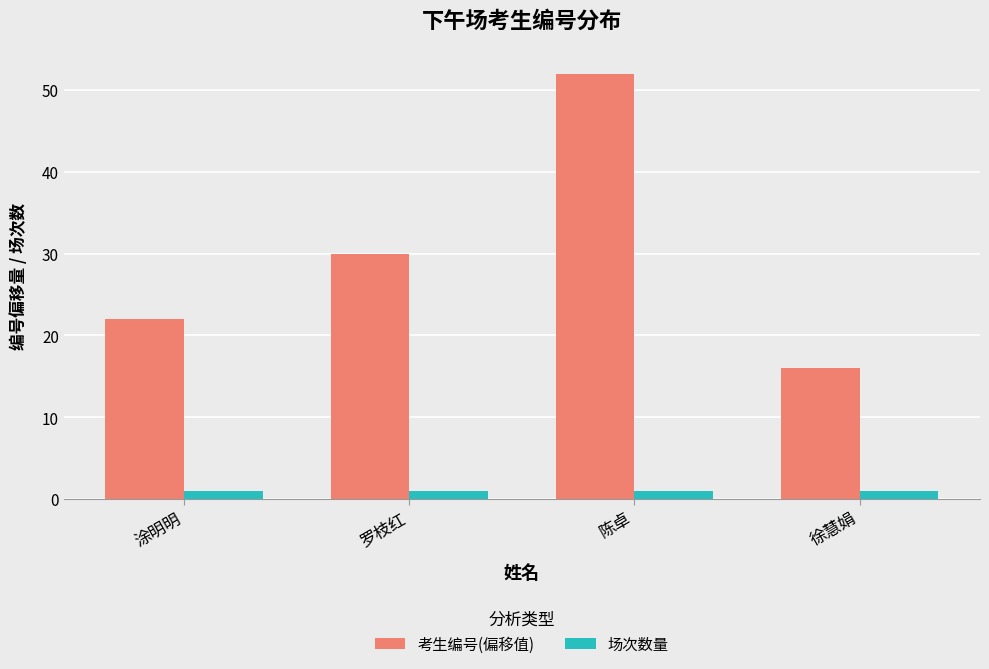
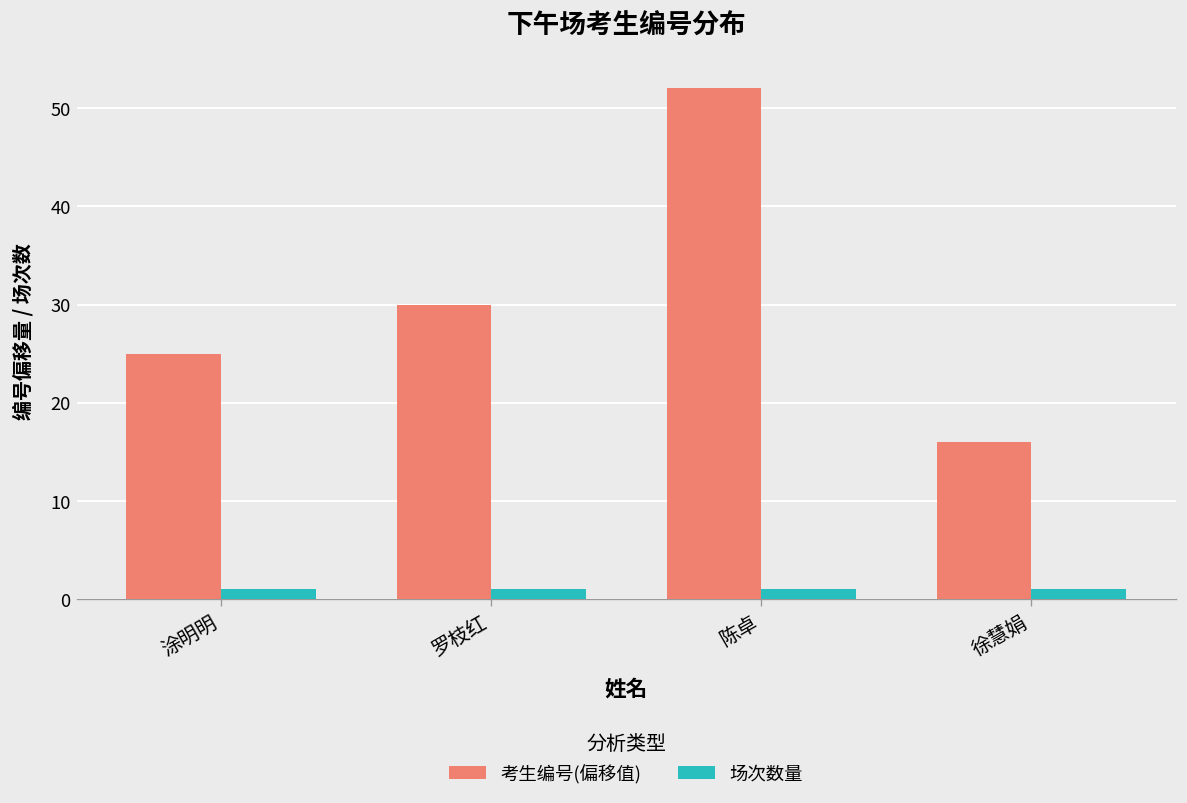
考生编号(偏移值), 涂明明: 22 -> 25
